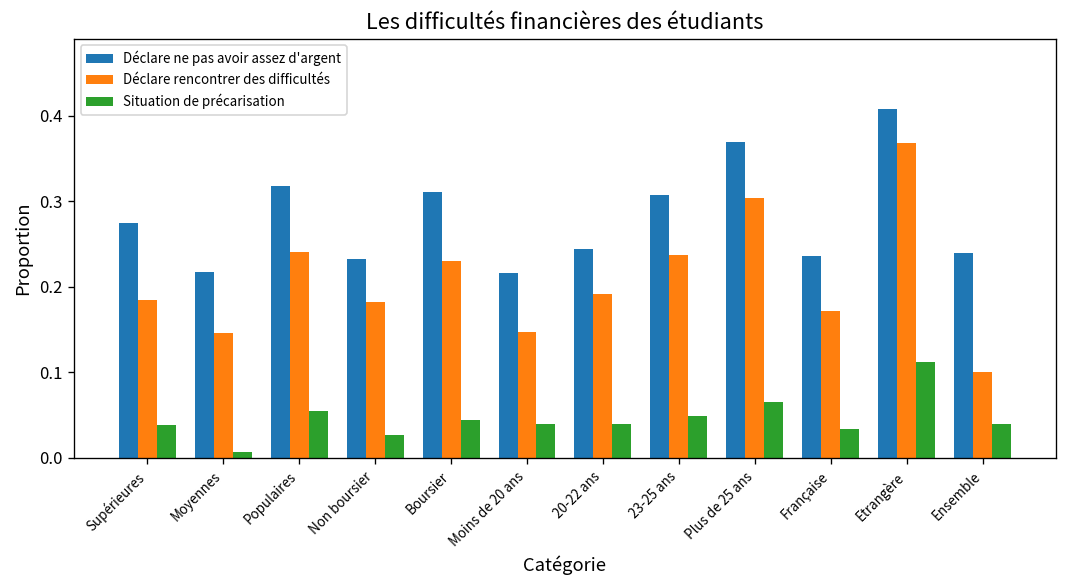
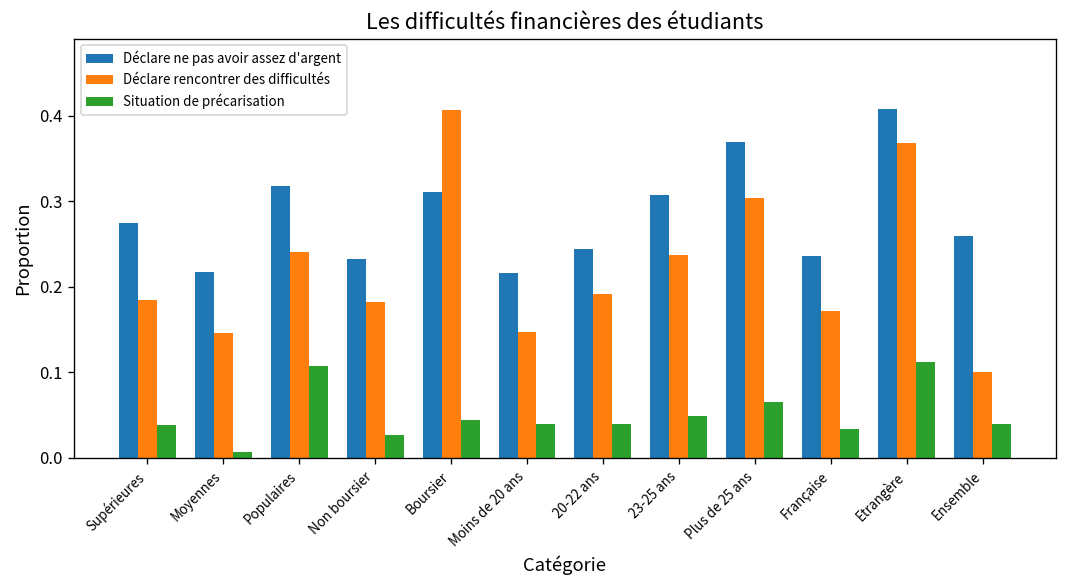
Situation de précarisation, Populaires: 0.06 -> 0.11
Déclare rencontrer des difficultés, Boursier: 0.23 -> 0.41
Déclare ne pas avoir assez d'argent, Ensemble: 0.24 -> 0.26
